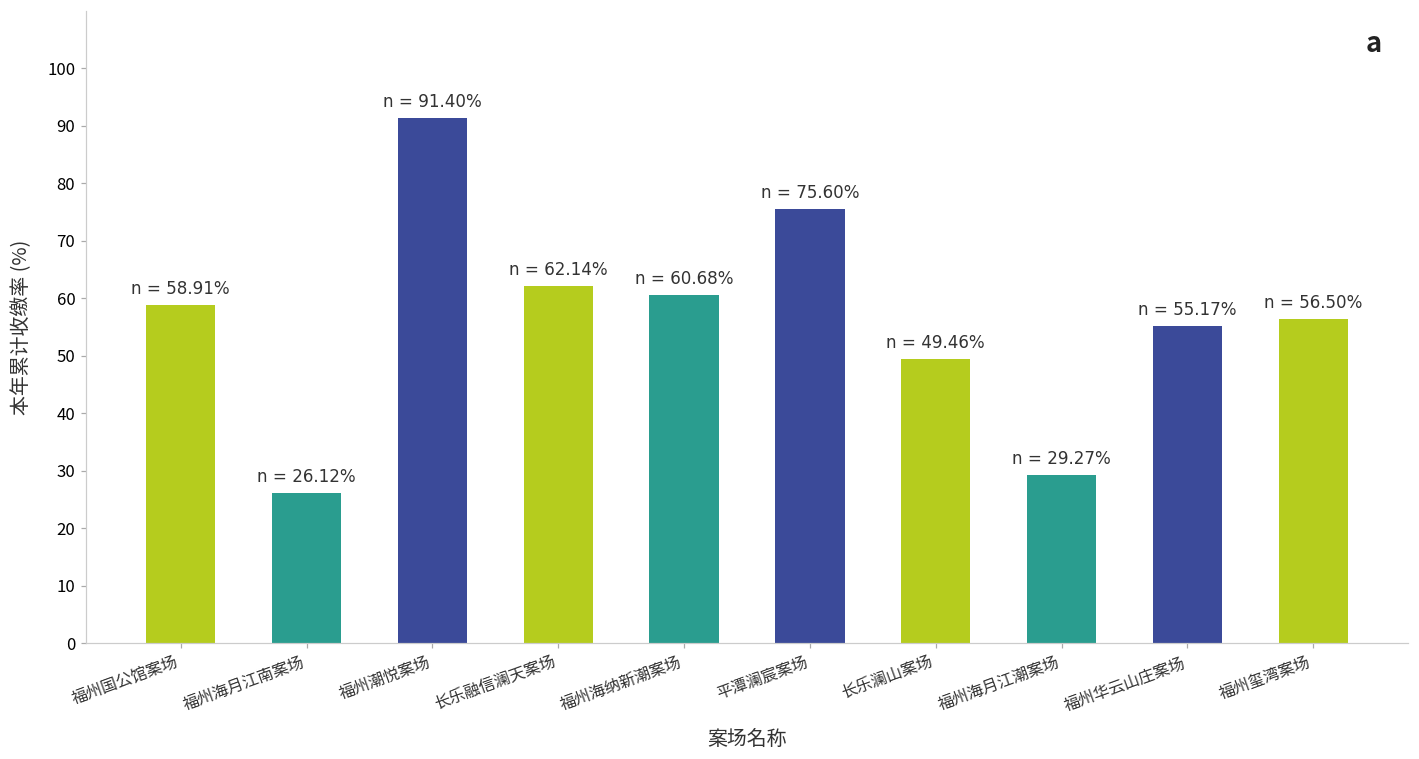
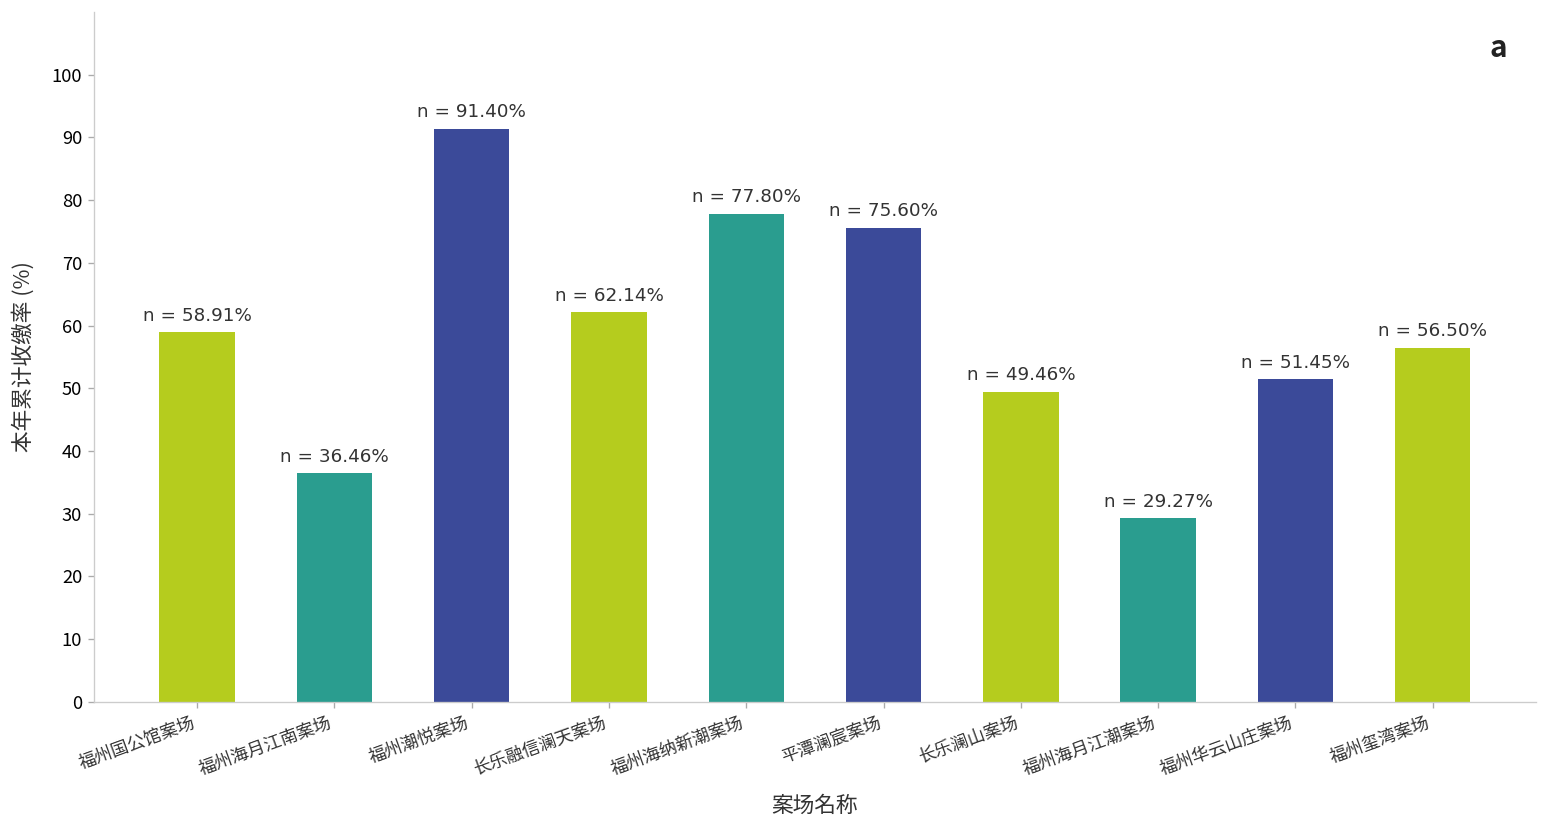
福州海月江南案场: 26.12% -> 36.46%
福州海纳新潮案场: 60.68% -> 77.80%
福州华云山庄案场: 55.17% -> 51.45%
